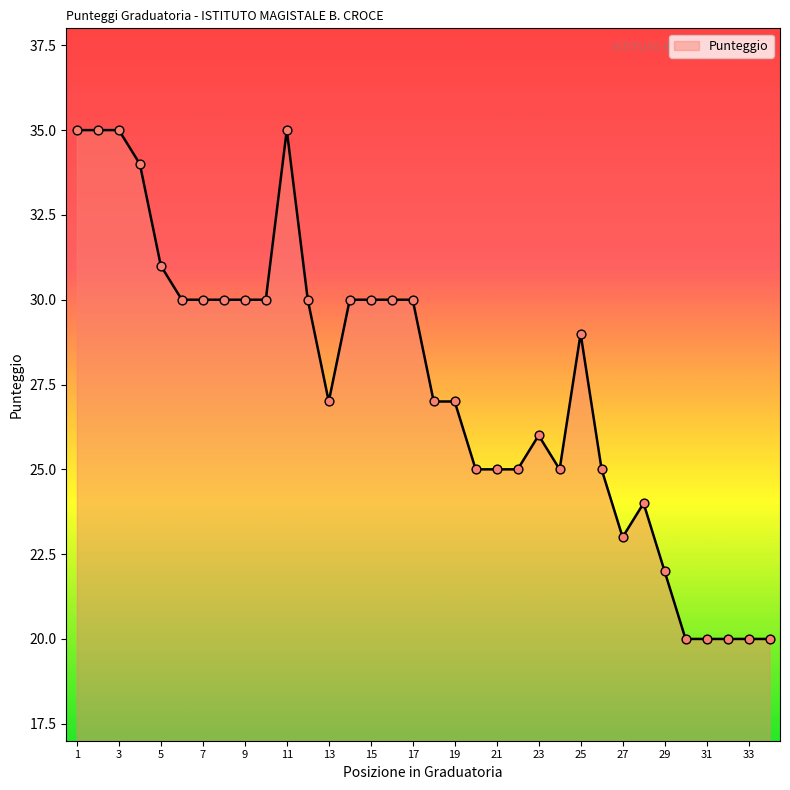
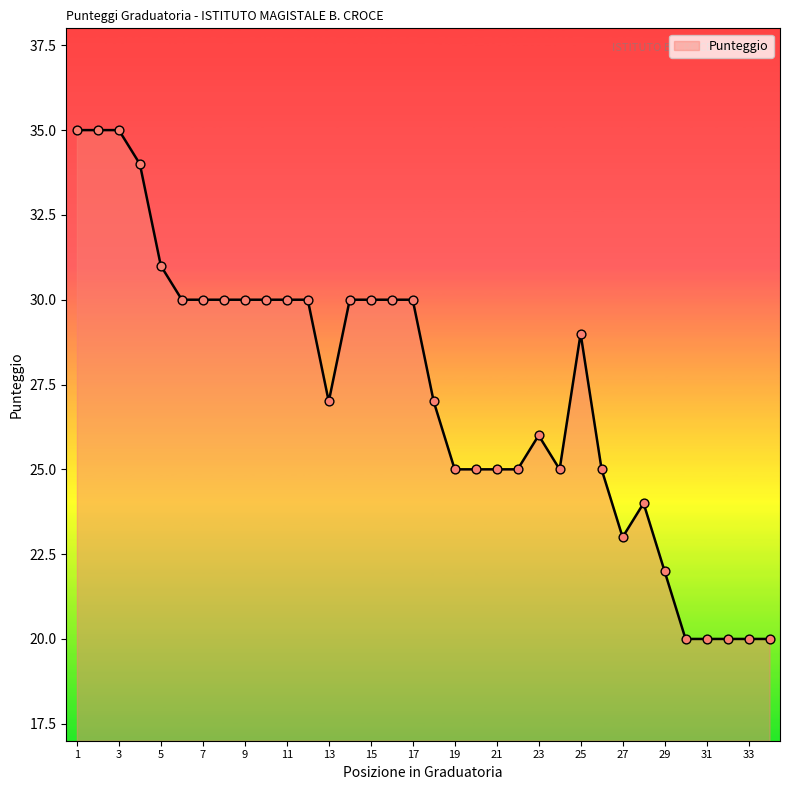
11: 35 -> 30
19: 27 -> 25
